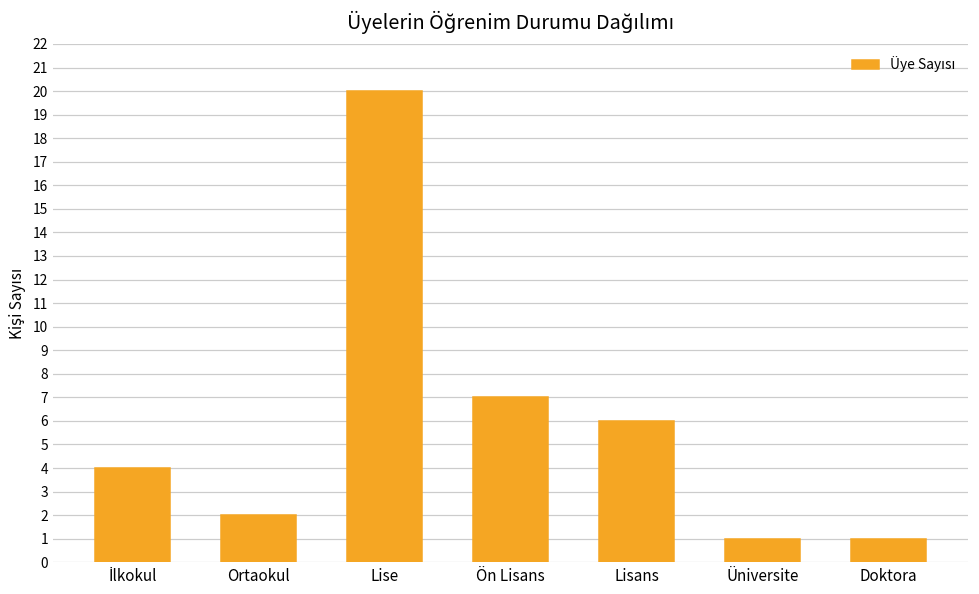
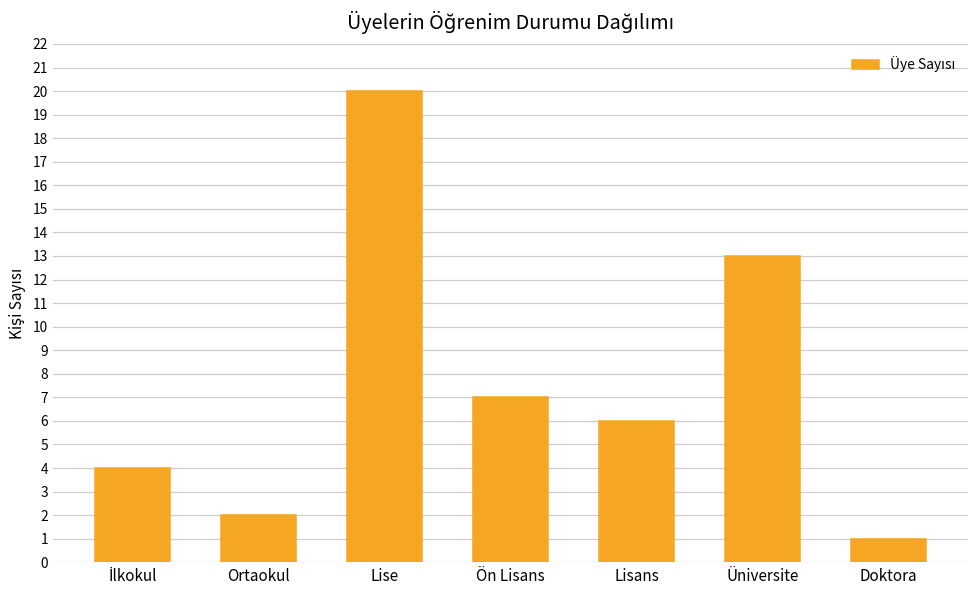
Üniversite: 1 -> 13
